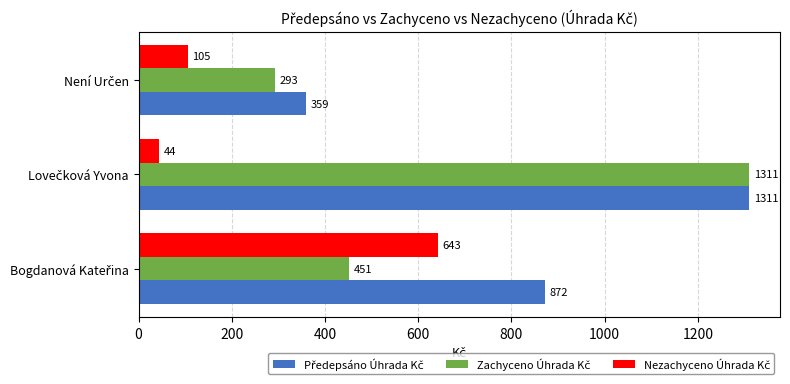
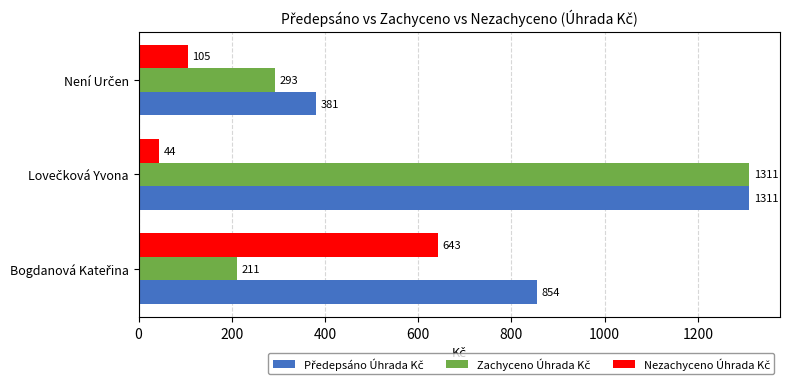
Předepsáno Úhrada Kč, Není Určen: 359 -> 381
Zachyceno Úhrada Kč, Bogdanová Kateřina: 451 -> 211
Předepsáno Úhrada Kč, Bogdanová Kateřina: 872 -> 854
